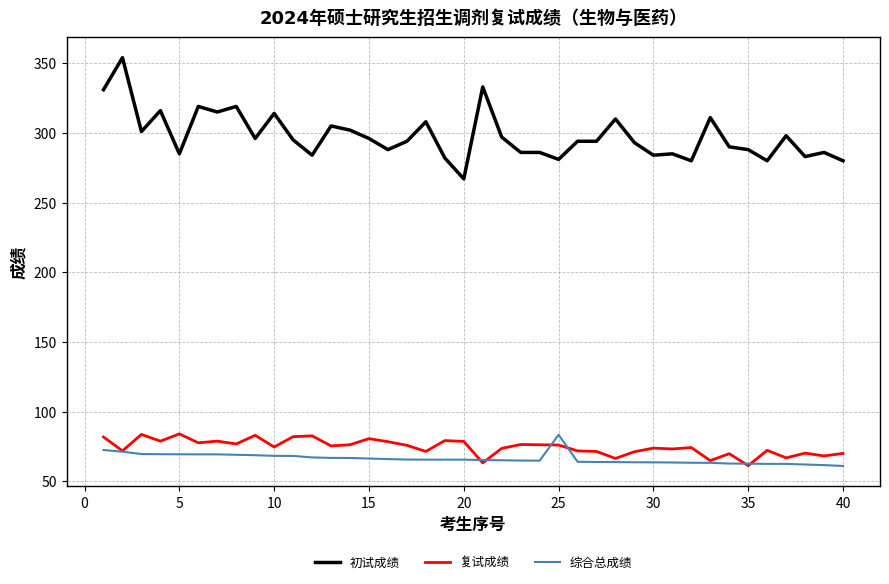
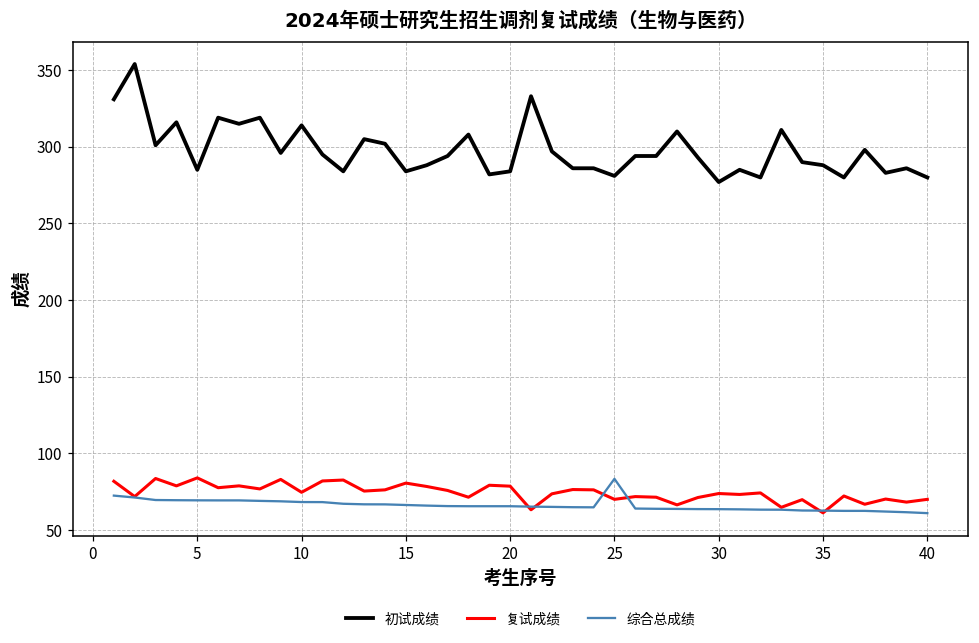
初试成绩, 15: 296 -> 284
初试成绩, 20: 267 -> 284
复试成绩, 25: 76 -> 70
初试成绩, 30: 284 -> 277
